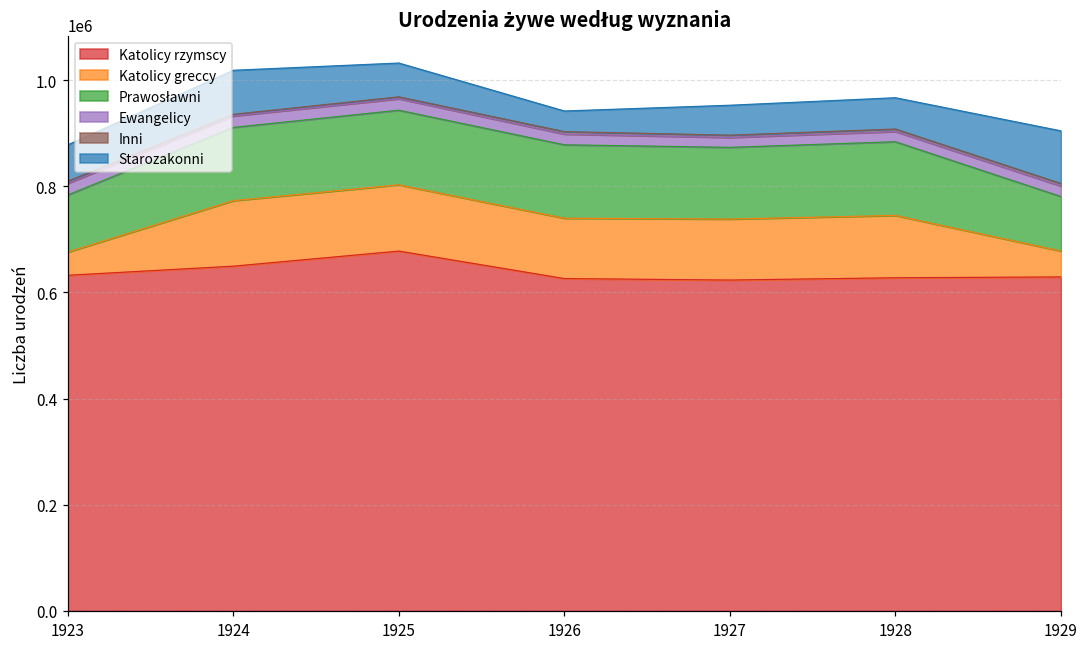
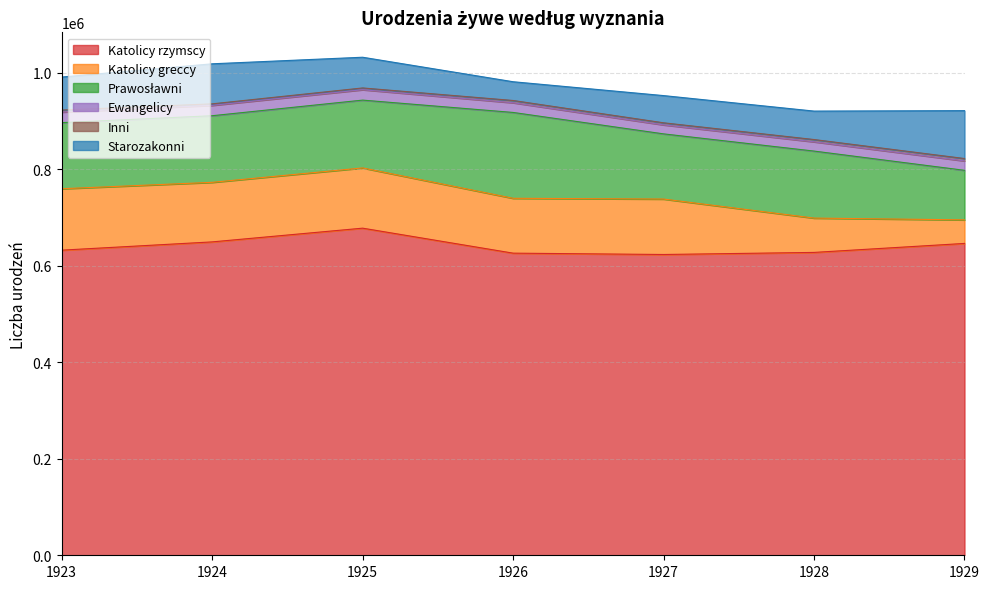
Katolicy greccy, 1923: 40000 -> 130000
Prawosławni, 1923: 110000 -> 140000
Prawosławni, 1926: 140000 -> 180000
Katolicy greccy, 1928: 120000 -> 70000
Katolicy rzymscy, 1929: 630000 -> 650000
